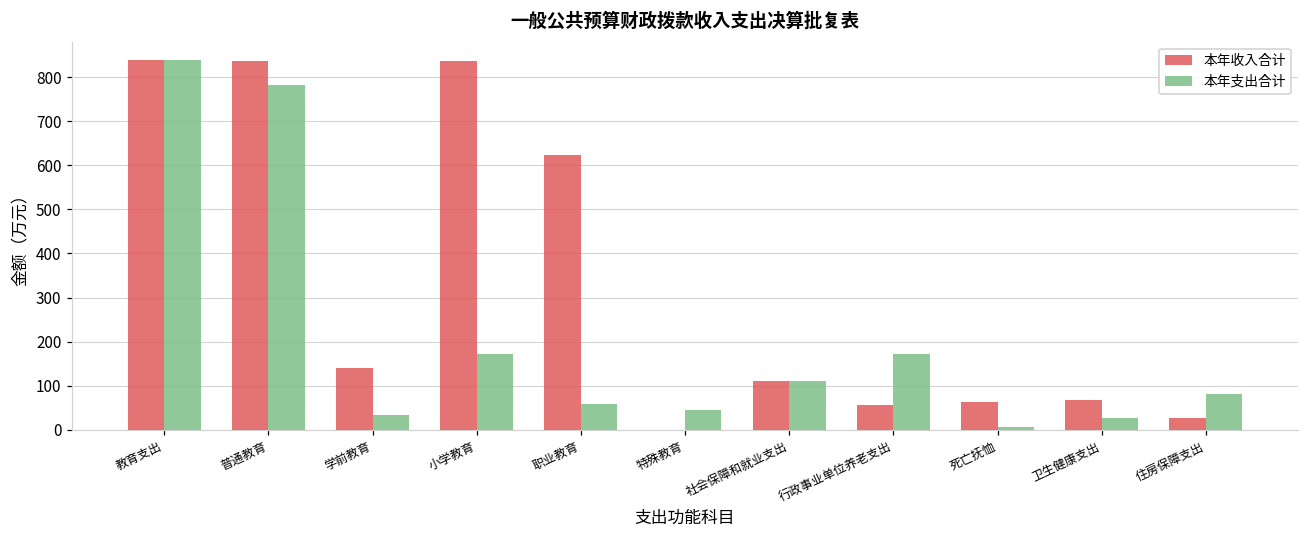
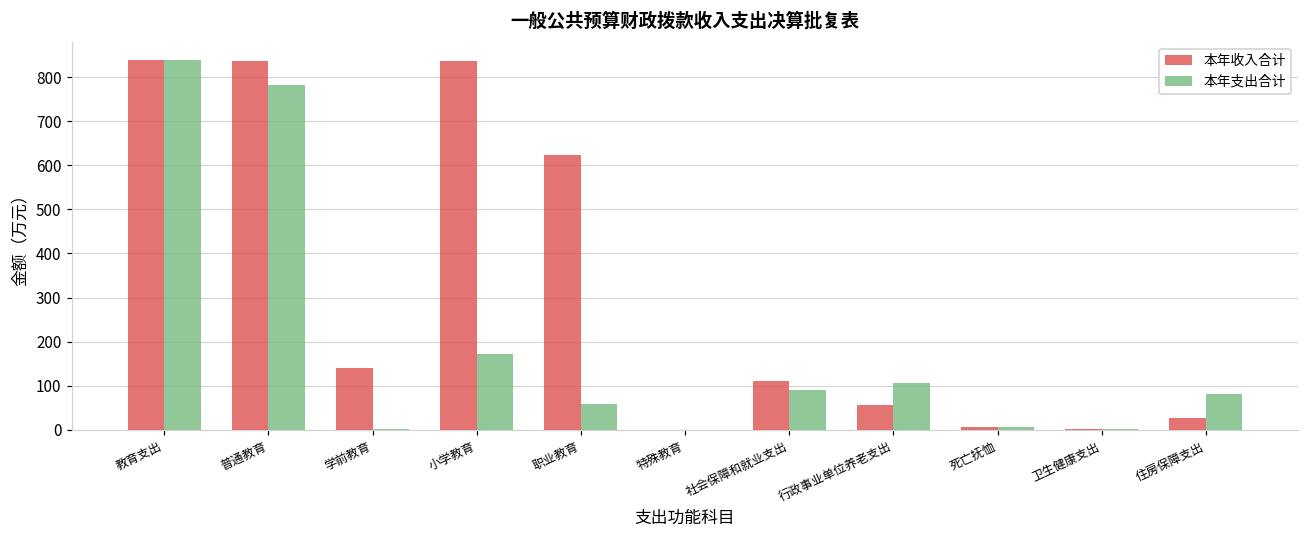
本年支出合计, 学前教育: 30 -> 0
本年支出合计, 特殊教育: 50 -> 0
本年支出合计, 社会保障和就业支出: 110 -> 90
本年支出合计, 行政事业单位养老支出: 170 -> 110
本年收入合计, 死亡抚恤: 60 -> 10
本年收入合计, 卫生健康支出: 70 -> 0
本年支出合计, 卫生健康支出: 30 -> 0
